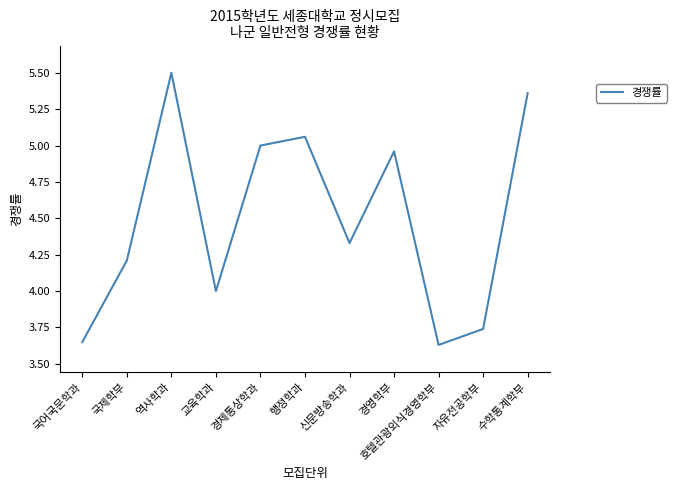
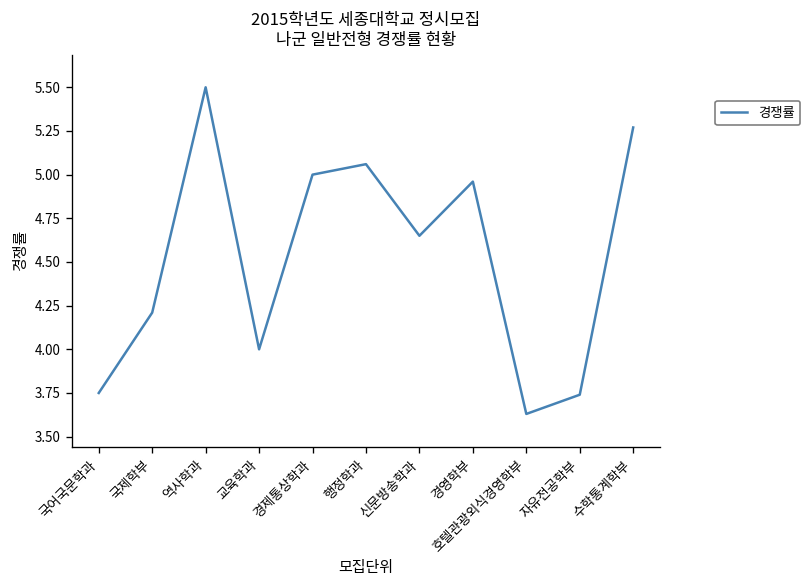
국어국문학과: 3.65 -> 3.75
신문방송학과: 4.33 -> 4.65
수학통계학부: 5.36 -> 5.27
